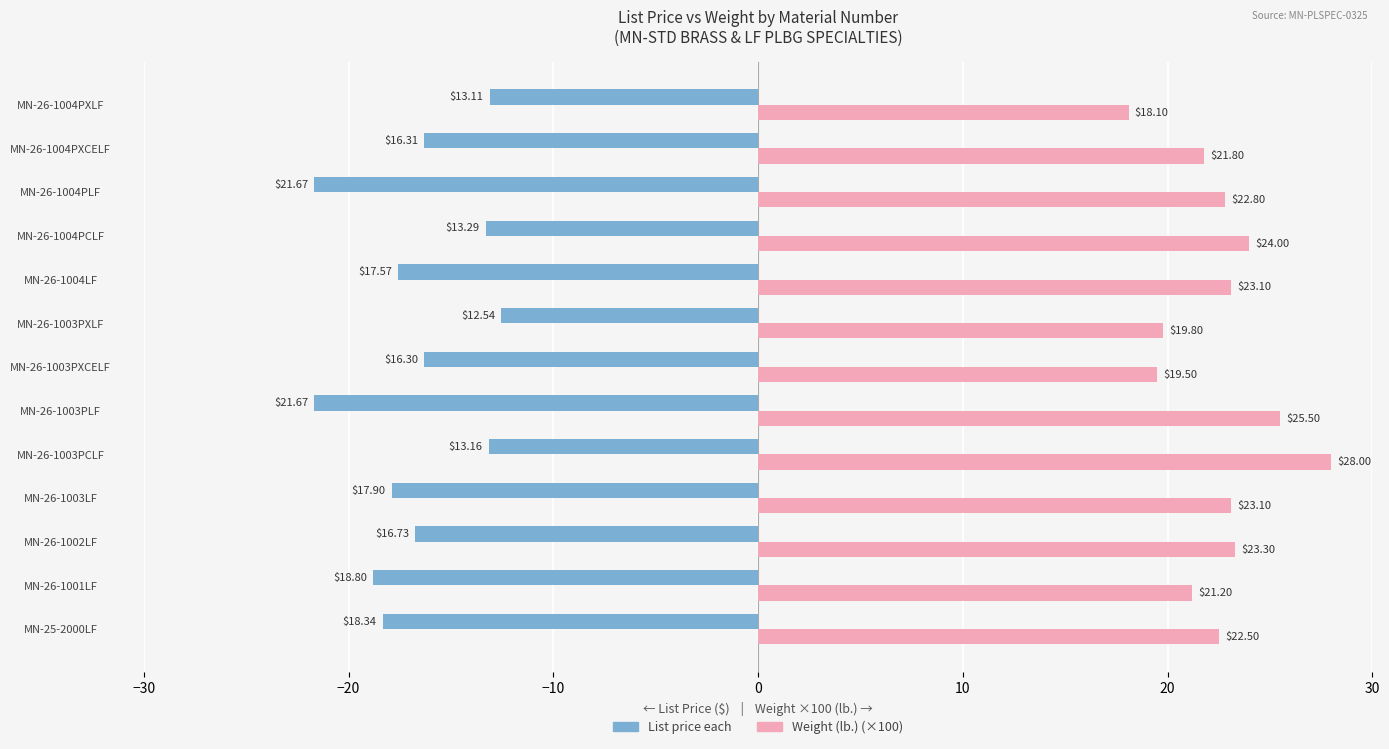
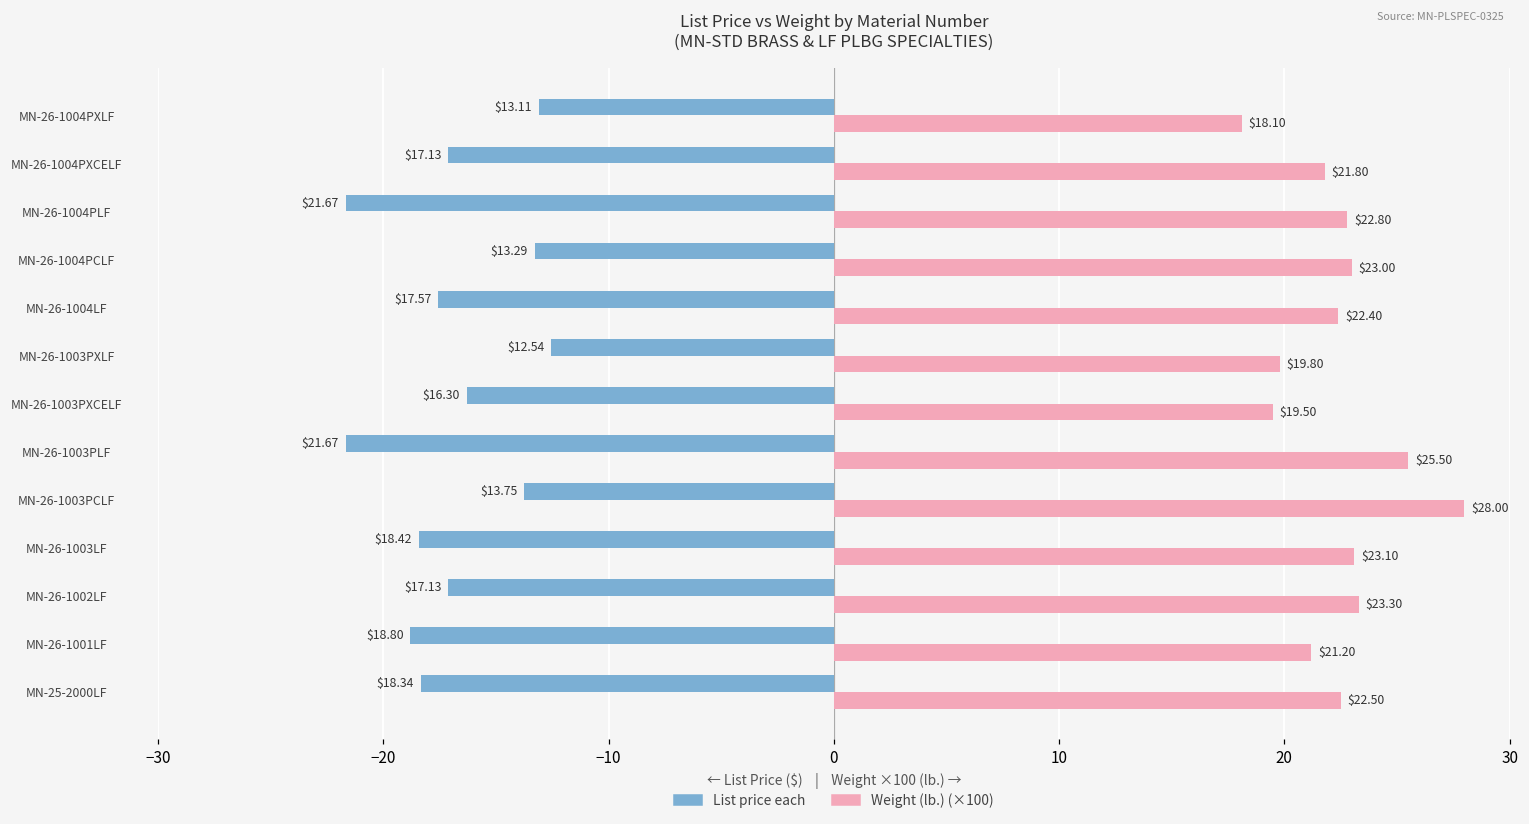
List price each, MN-26-1004PXCELF: $16.31 -> $17.13
Weight (lb.) (×100), MN-26-1004PCLF: $24.00 -> $23.00
Weight (lb.) (×100), MN-26-1004LF: $23.10 -> $22.40
List price each, MN-26-1003PCLF: $13.16 -> $13.75
List price each, MN-26-1003LF: $17.90 -> $18.42
List price each, MN-26-1002LF: $16.73 -> $17.13
